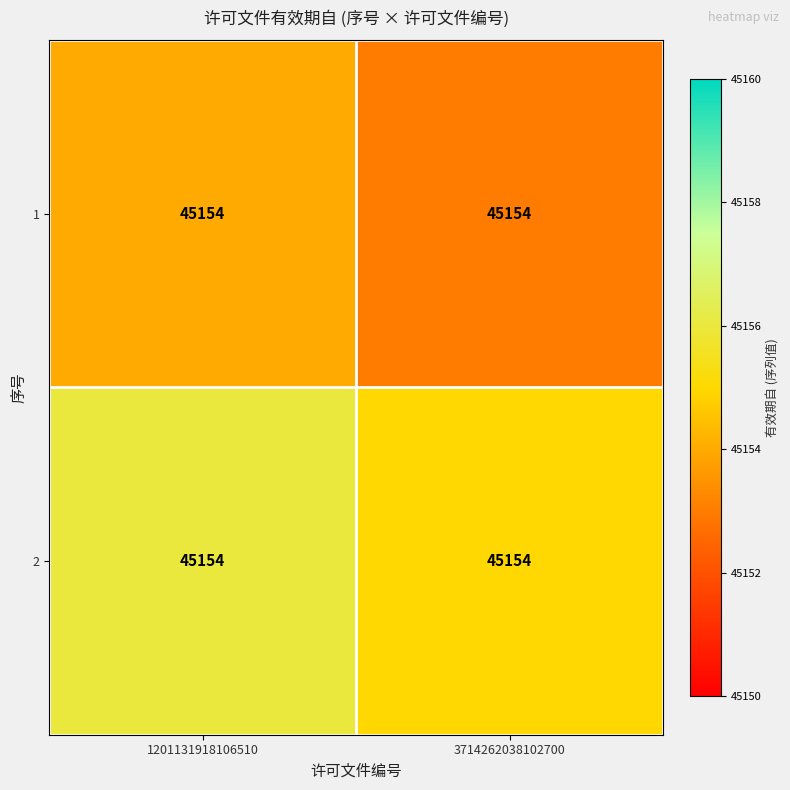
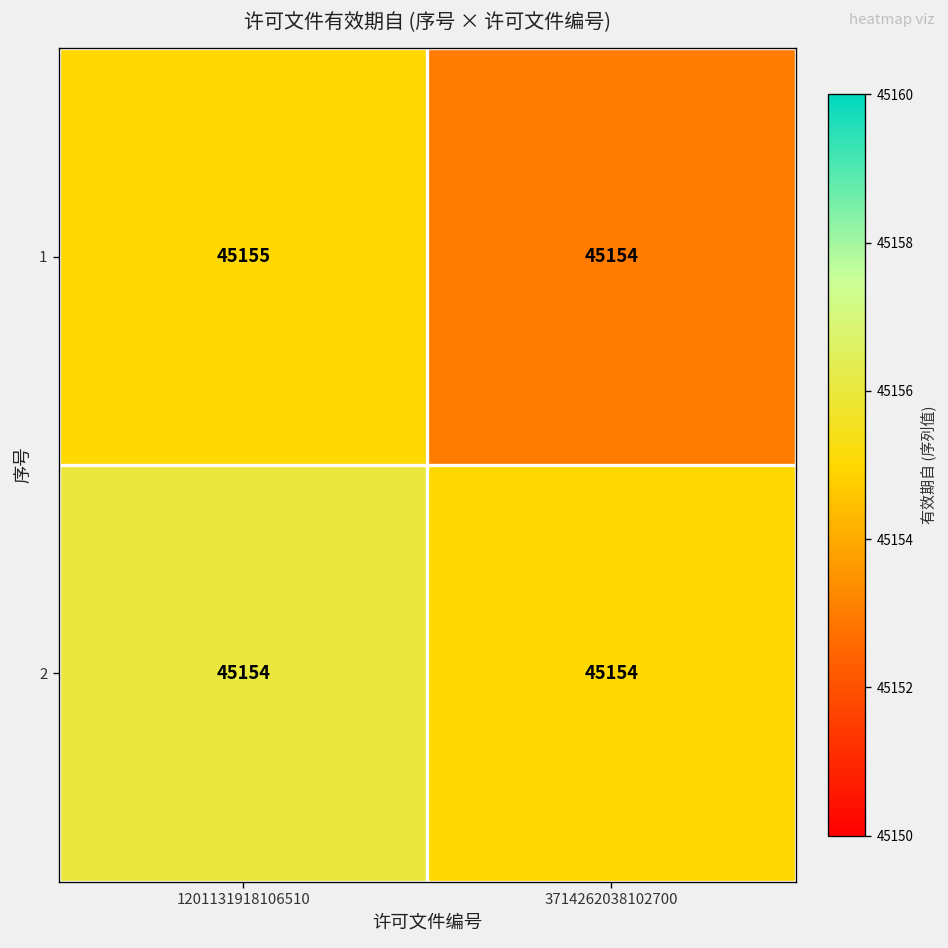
1, 1201131918106510: 45154 -> 45155
